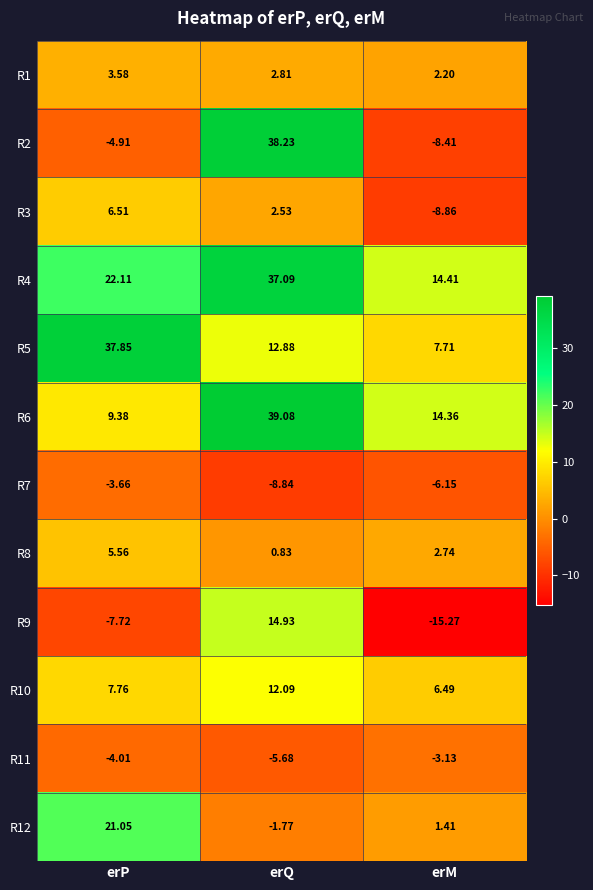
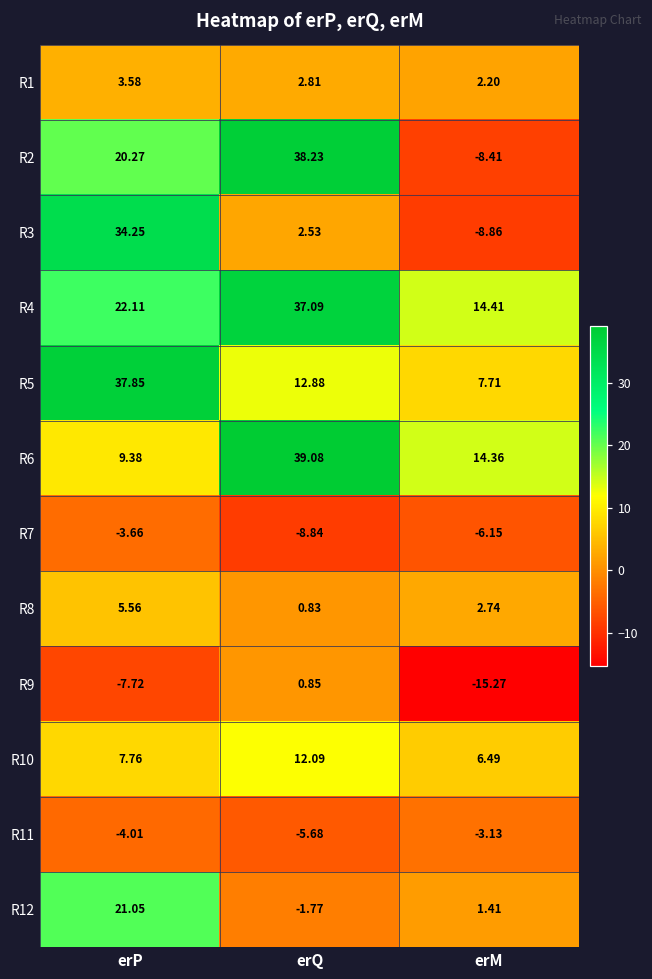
R2, erP: -4.91 -> 20.27
R3, erP: 6.51 -> 34.25
R9, erQ: 14.93 -> 0.85
